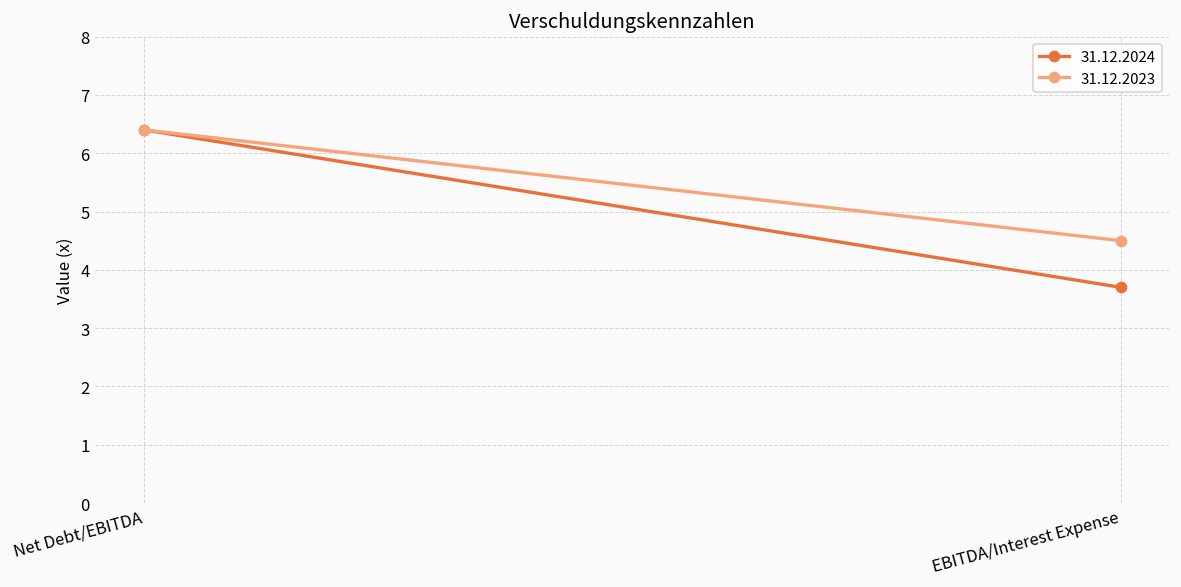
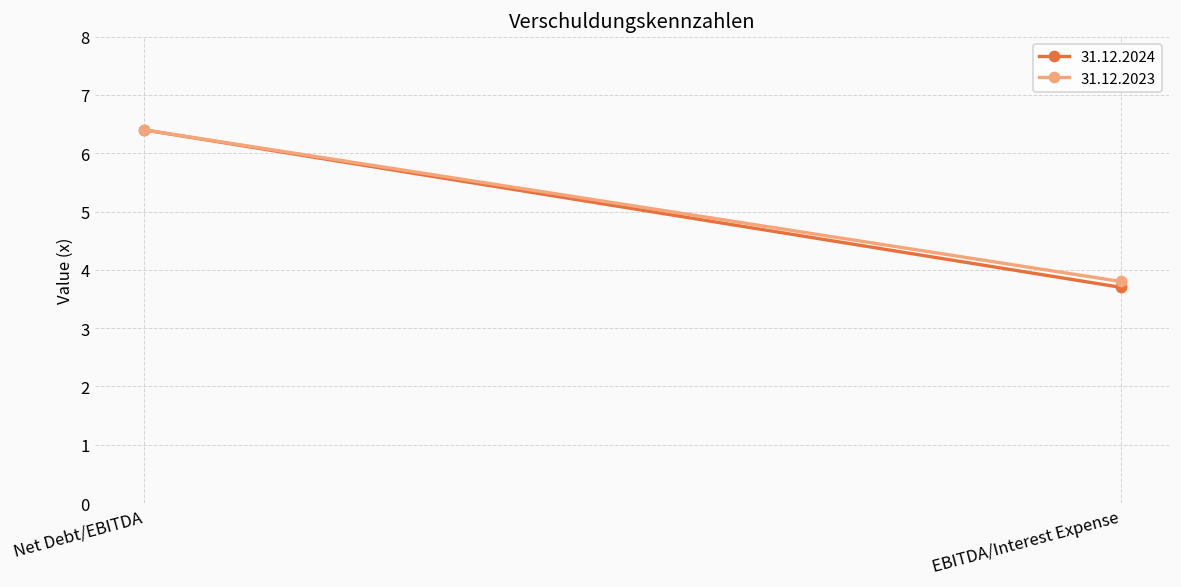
31.12.2023, EBITDA/Interest Expense: 4.5 -> 3.8
